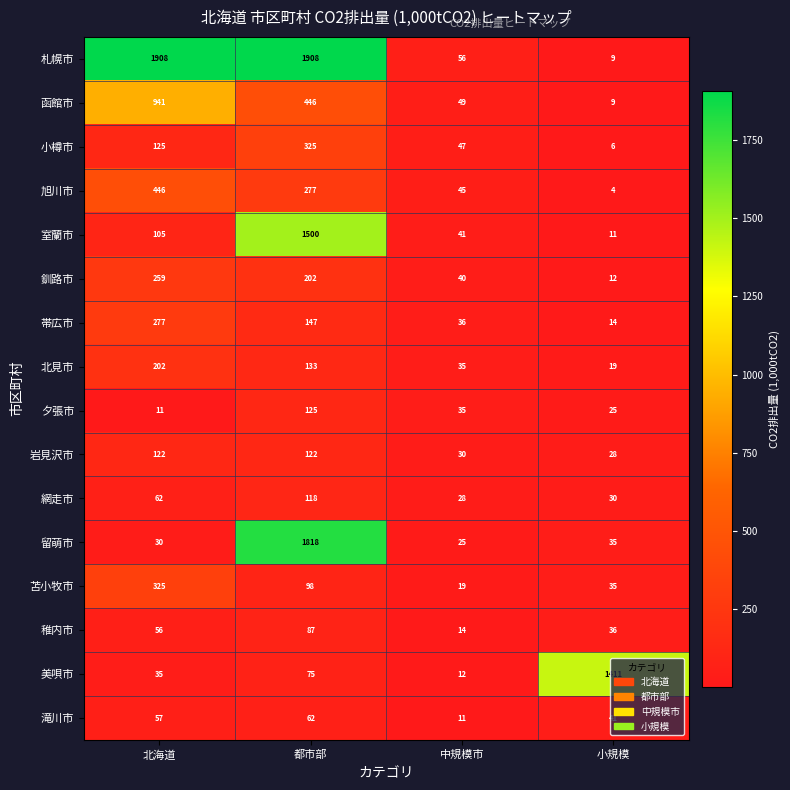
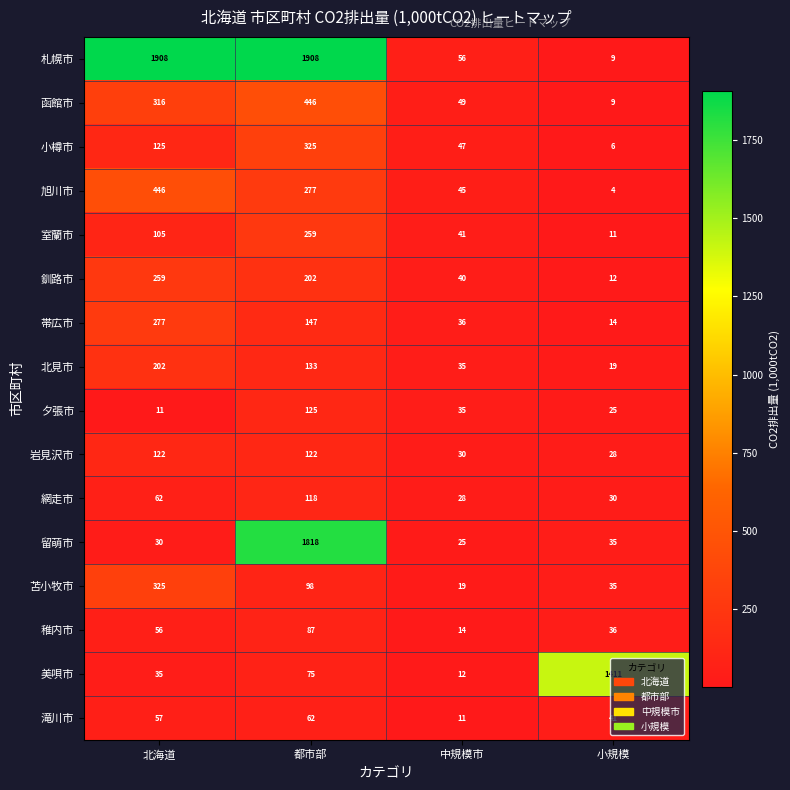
函館市, 北海道: 941 -> 316
室蘭市, 都市部: 1500 -> 259
